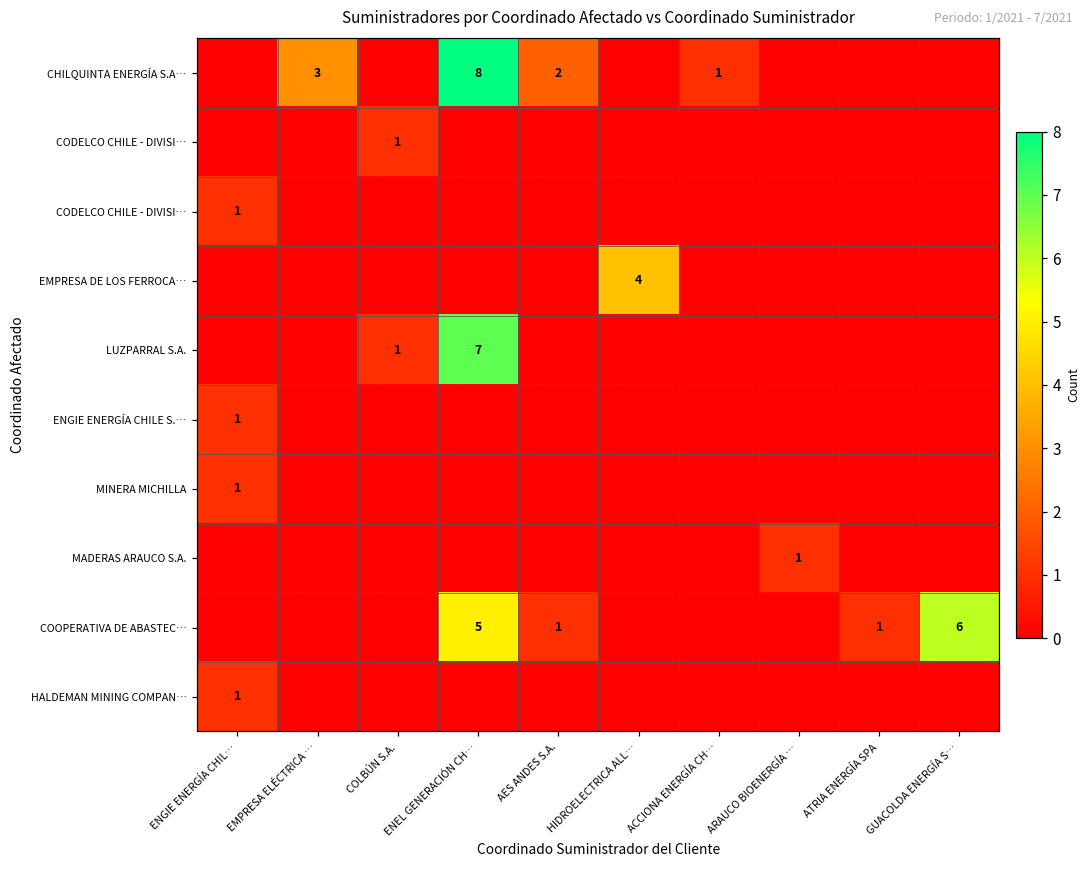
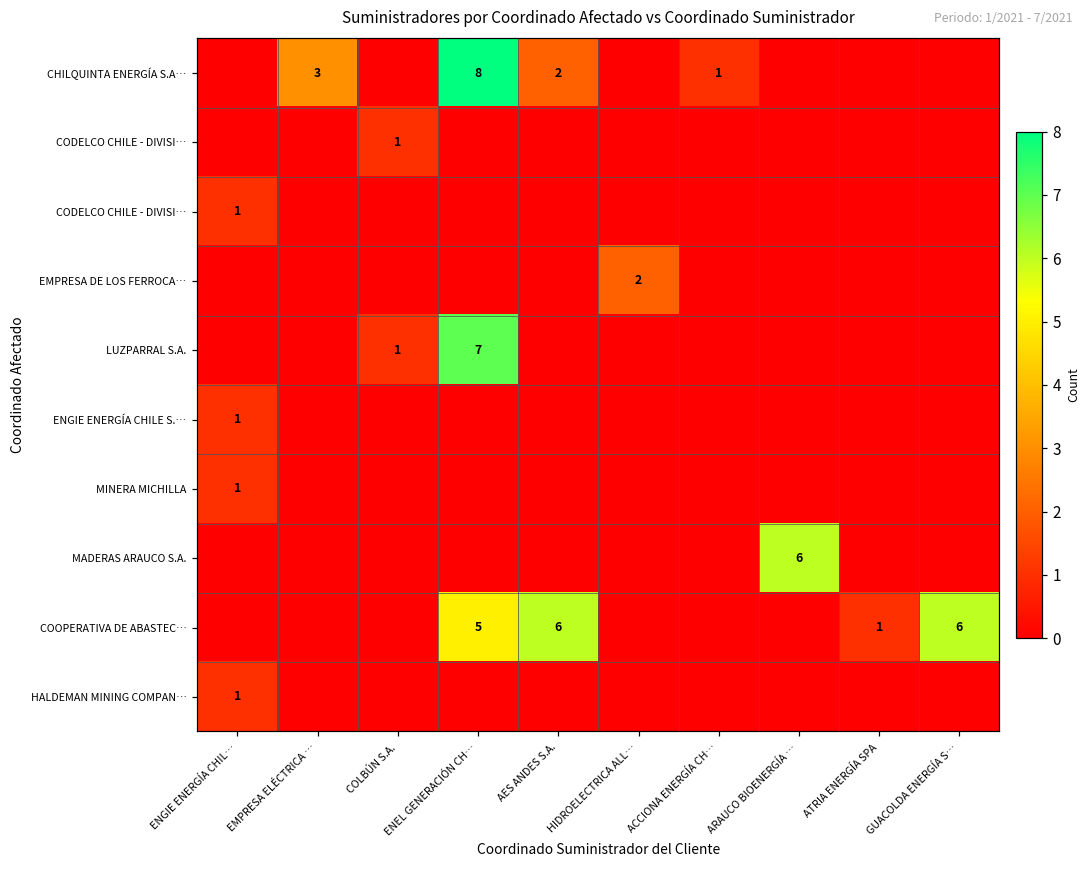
EMPRESA DE LOS FERROCA…, HIDROELECTRICA ALL…: 4 -> 2
MADERAS ARAUCO S.A., ARAUCO BIOENERGÍA …: 1 -> 6
COOPERATIVA DE ABASTEC…, AES ANDES S.A.: 1 -> 6
